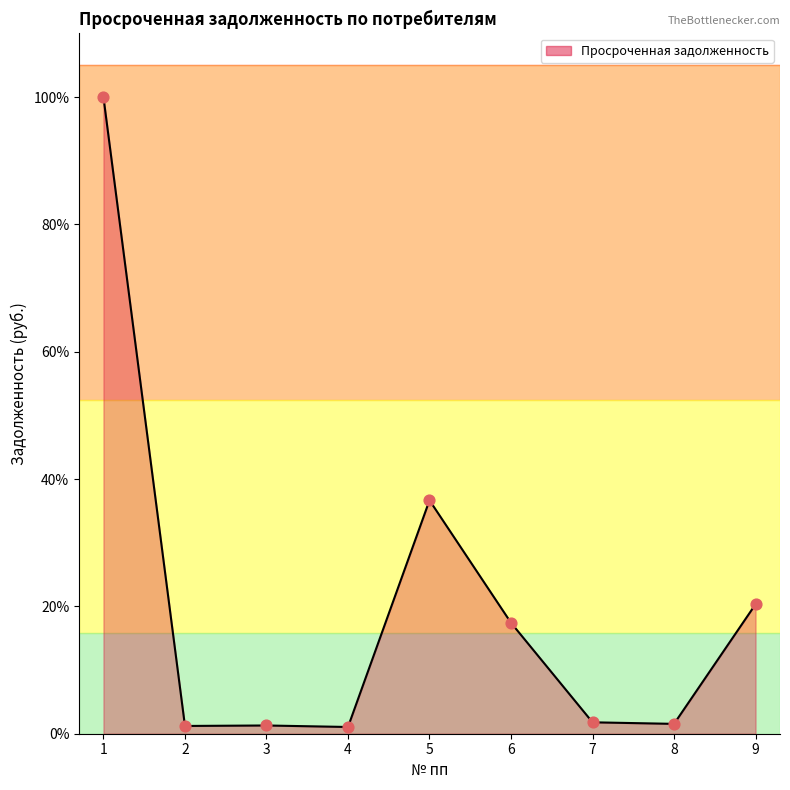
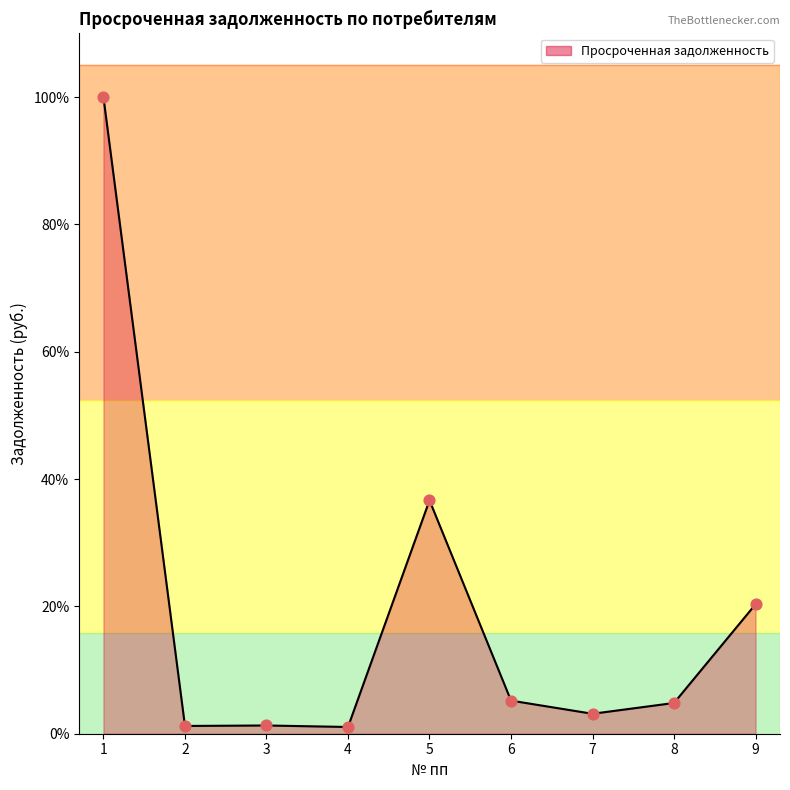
6: 17% -> 5%
7: 2% -> 3%
8: 2% -> 5%
